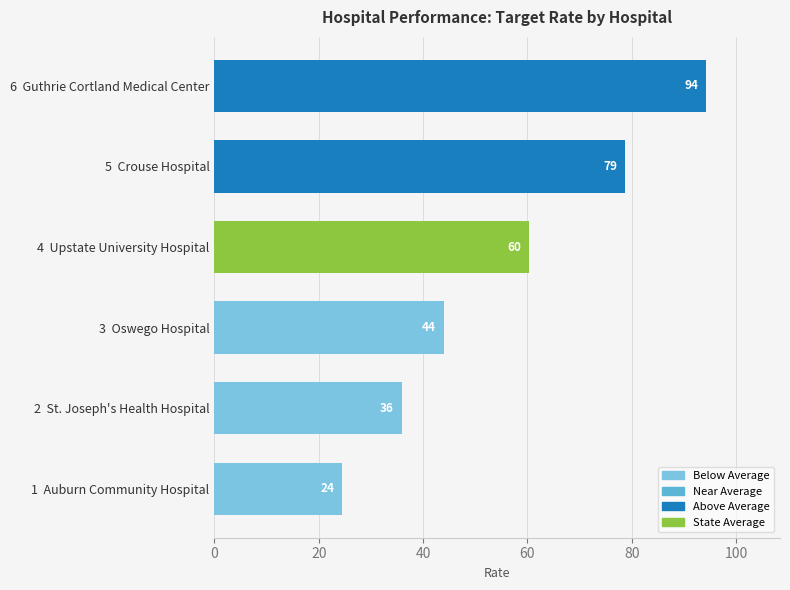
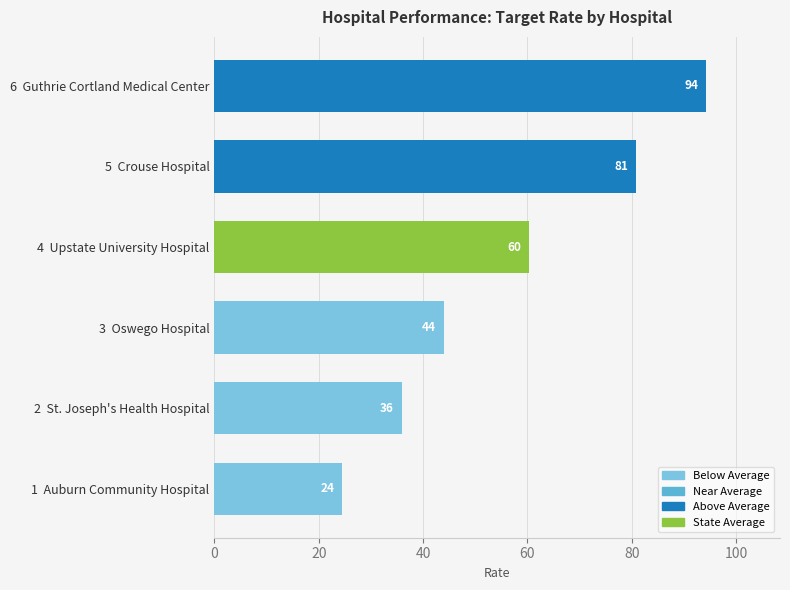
5 Crouse Hospital: 79 -> 81
